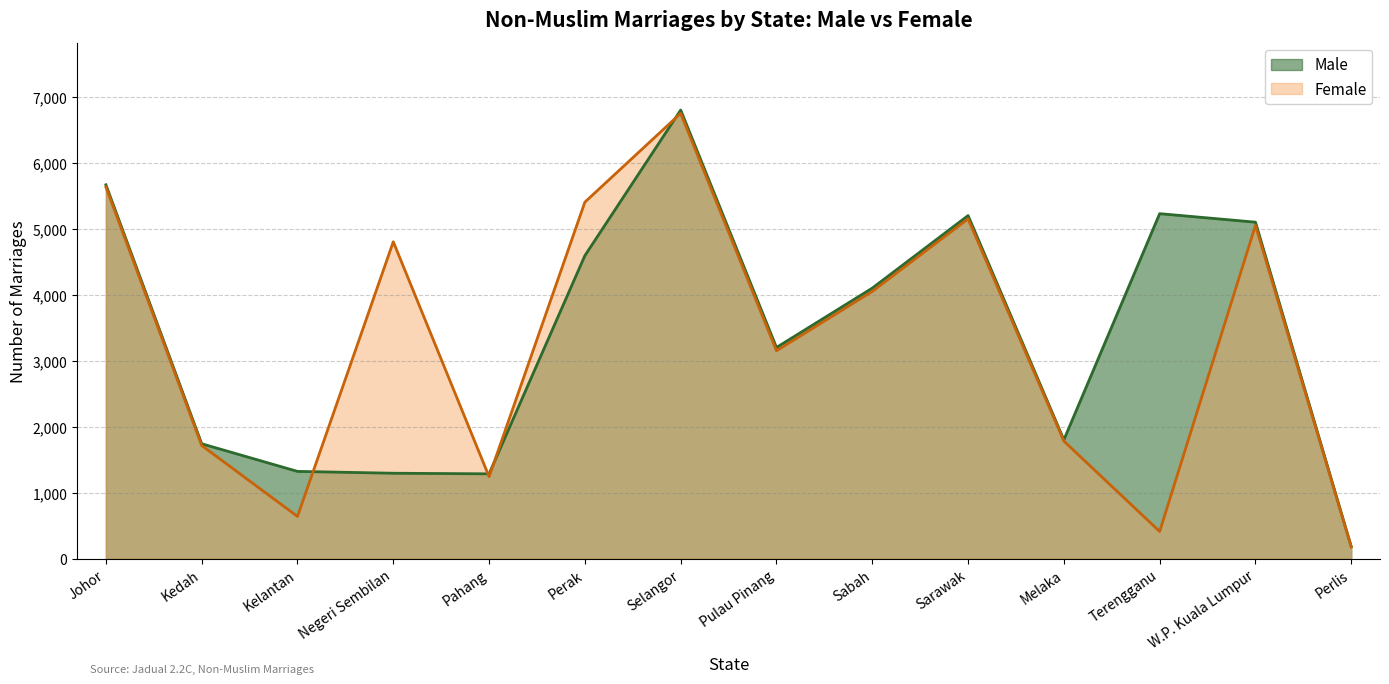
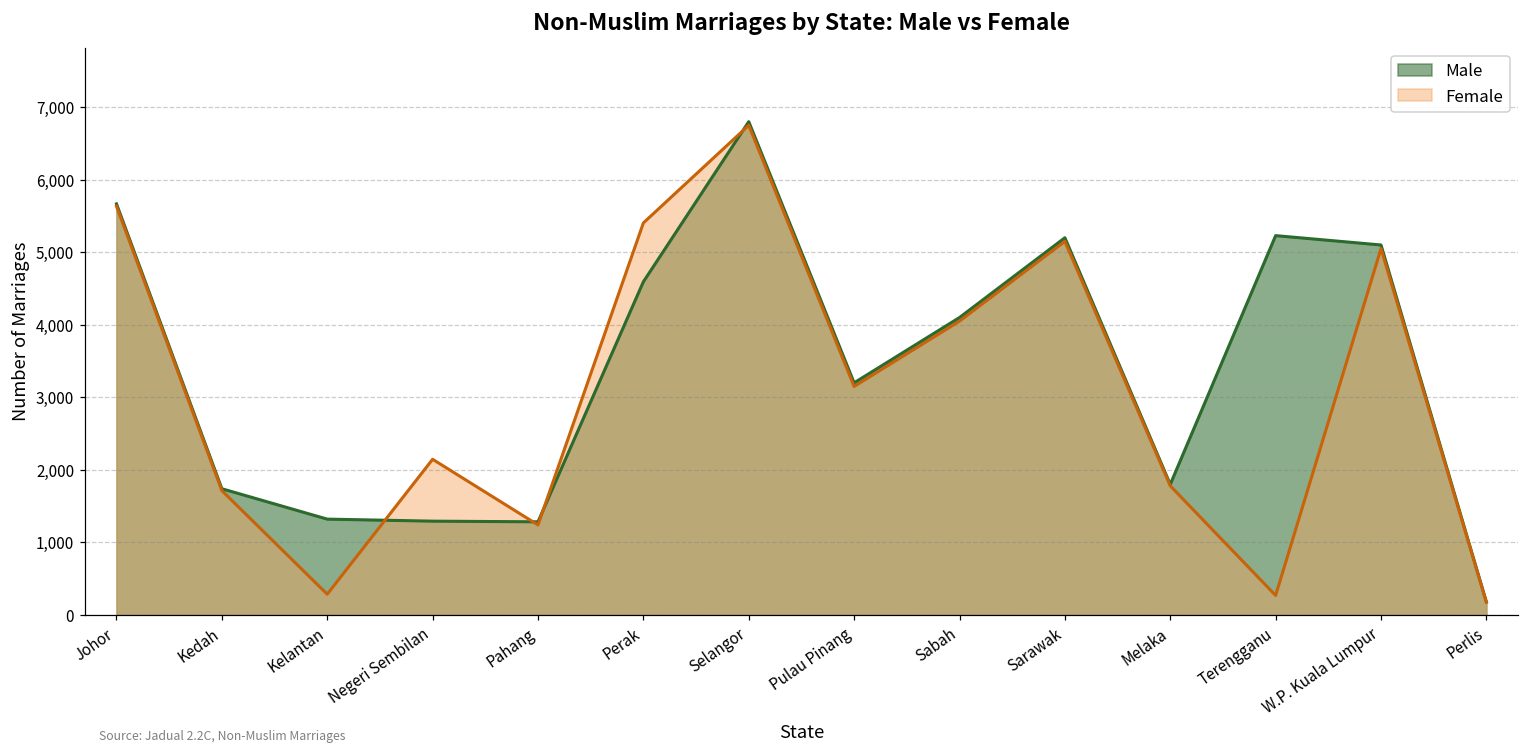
Female, Kelantan: 600 -> 300
Female, Negeri Sembilan: 4,800 -> 2,100
Female, Terengganu: 400 -> 300
